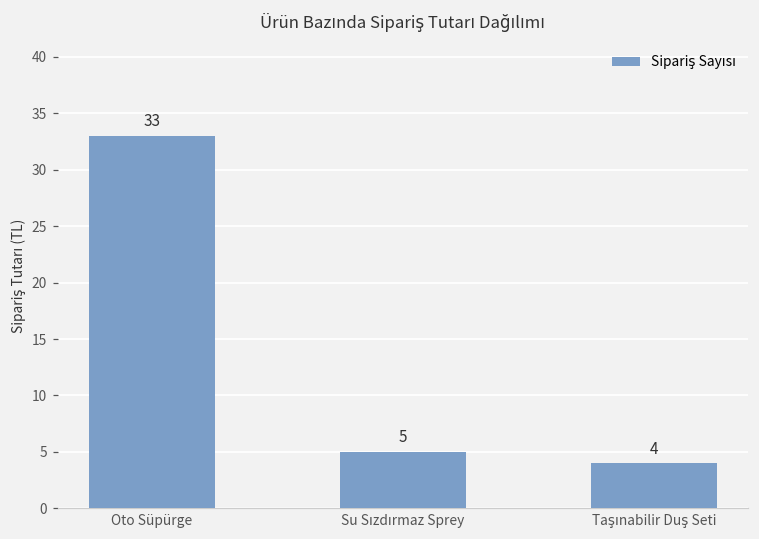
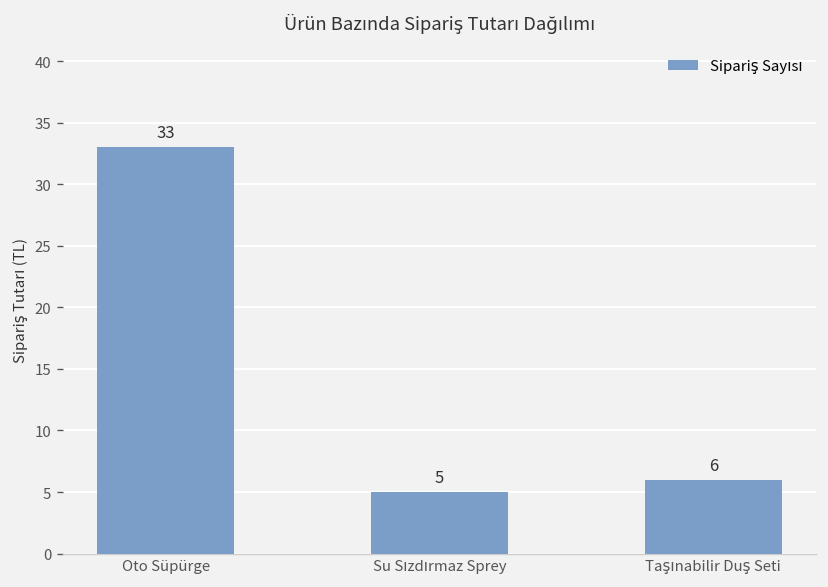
Taşınabilir Duş Seti: 4 -> 6
